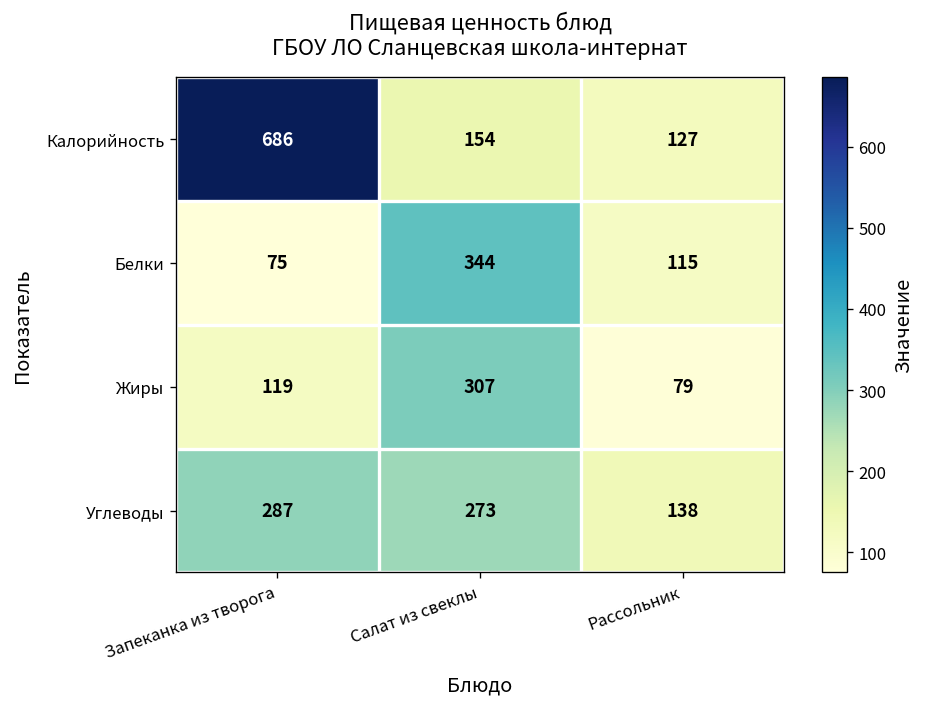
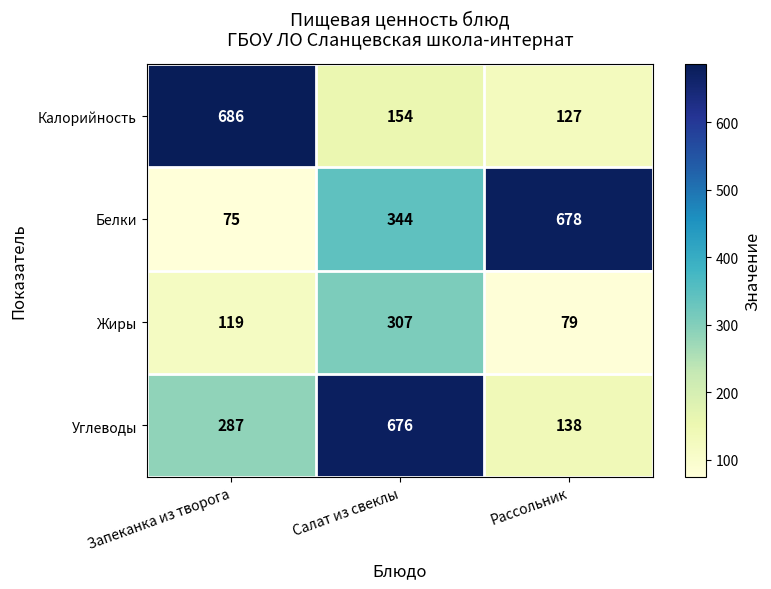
Белки, Рассольник: 115 -> 678
Углеводы, Салат из свеклы: 273 -> 676
